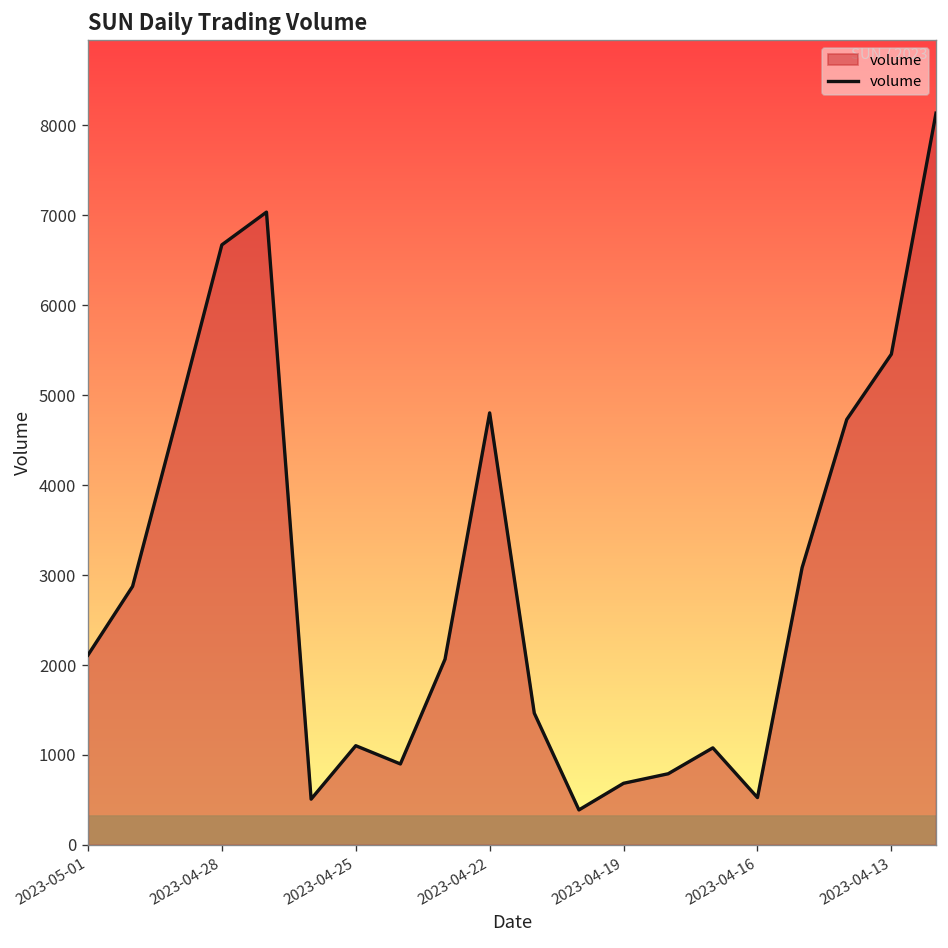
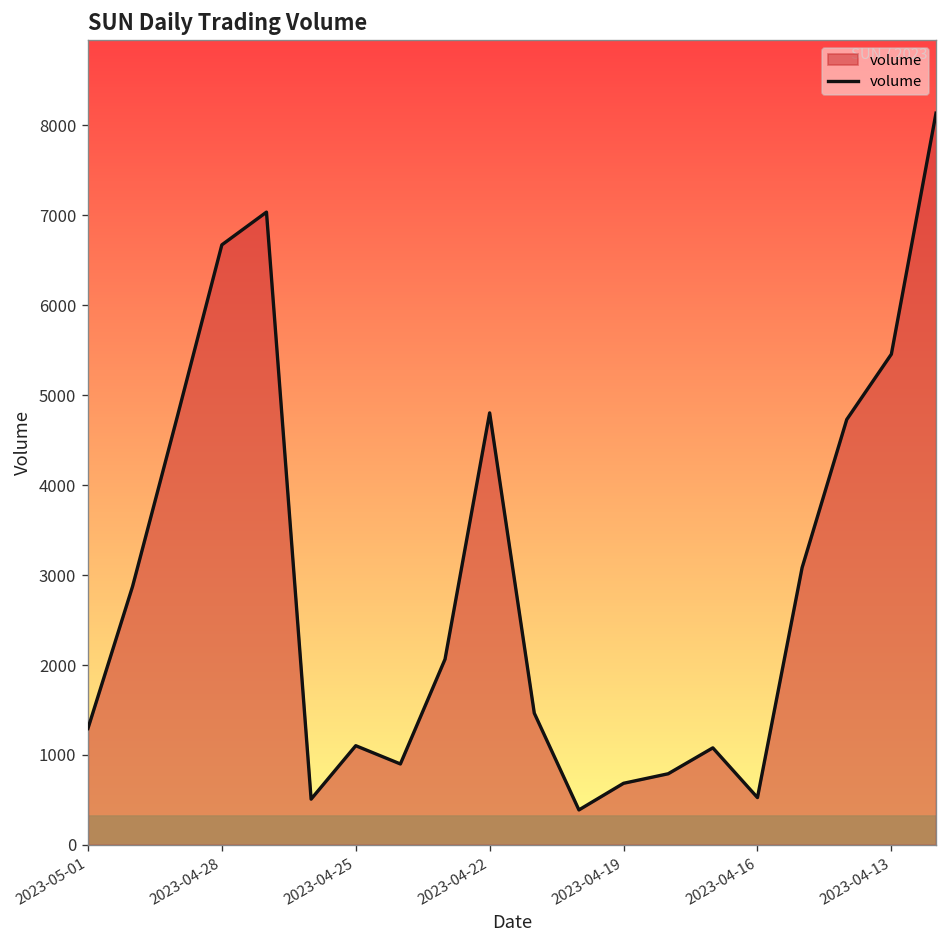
2023-05-01: 2100 -> 1300
